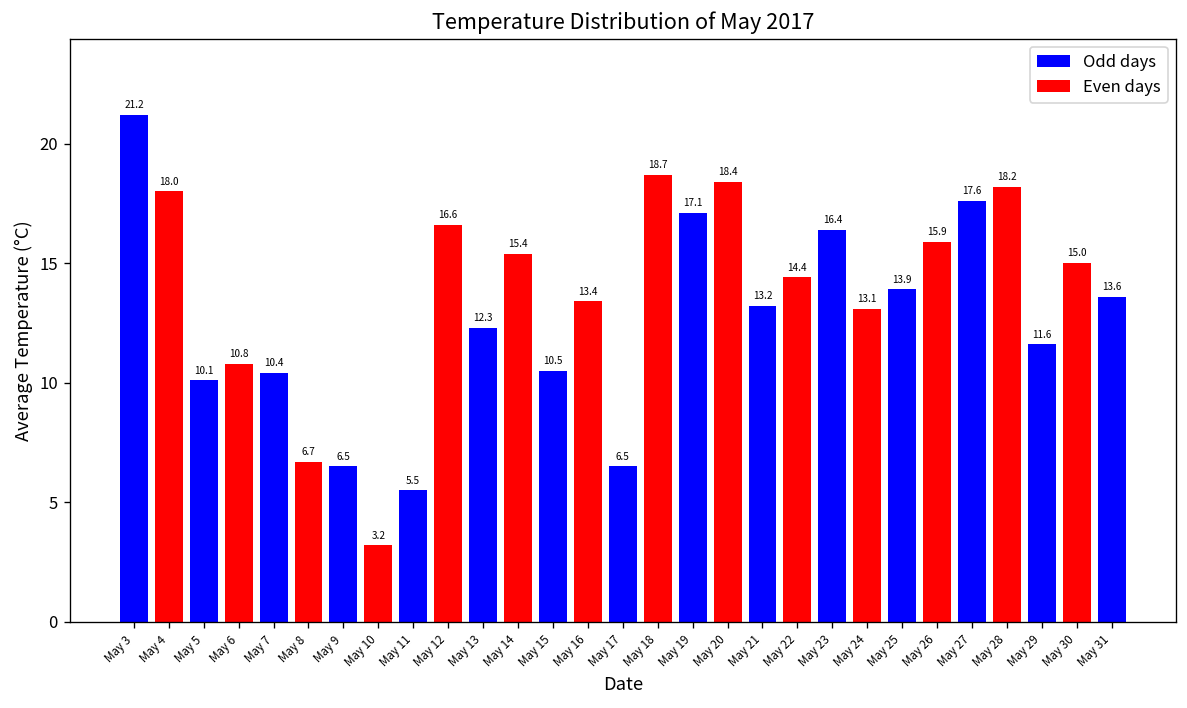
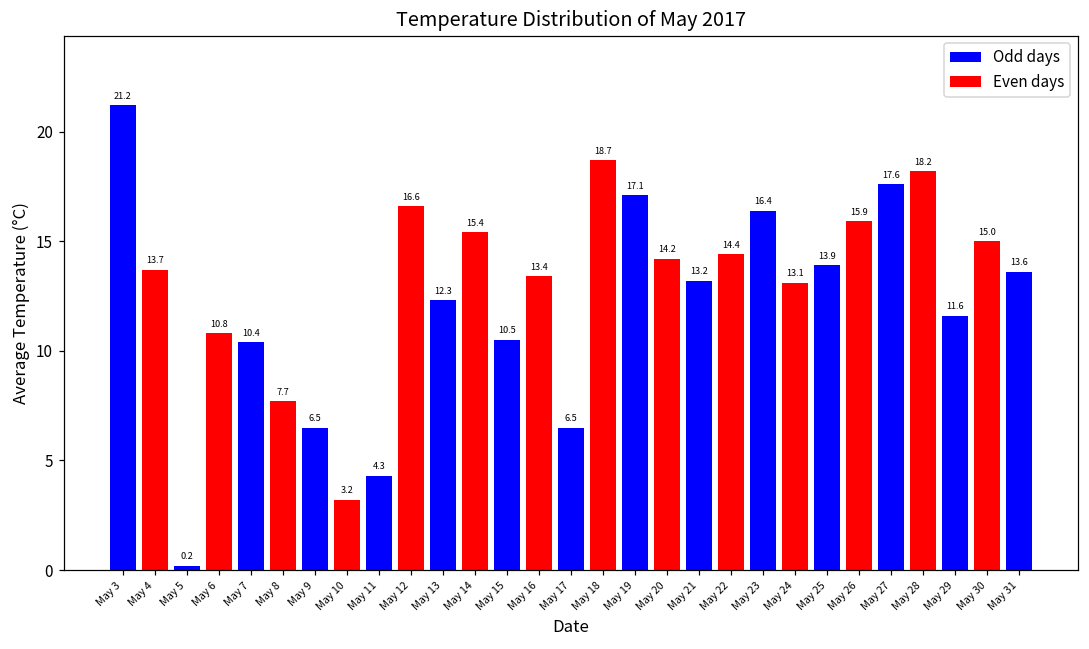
May 4: 18.0 -> 13.7
May 5: 10.1 -> 0.2
May 8: 6.7 -> 7.7
May 11: 5.5 -> 4.3
May 20: 18.4 -> 14.2
